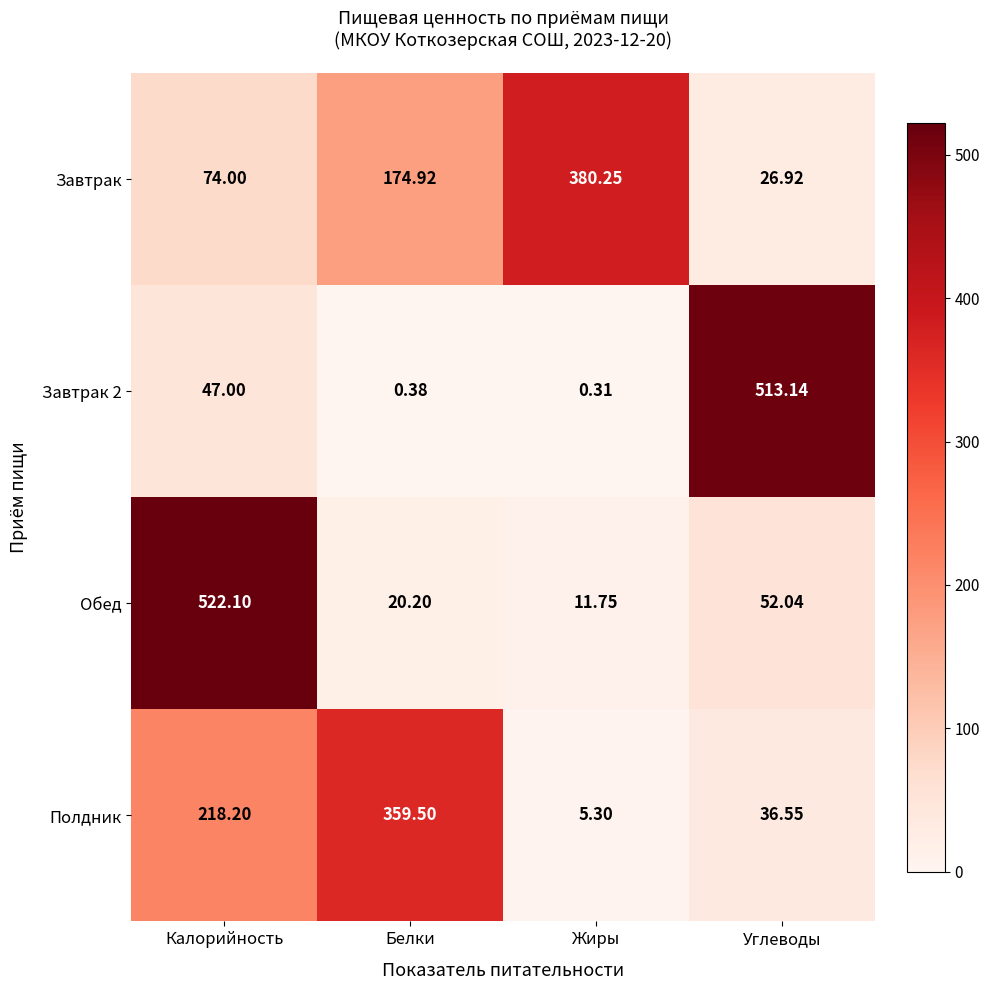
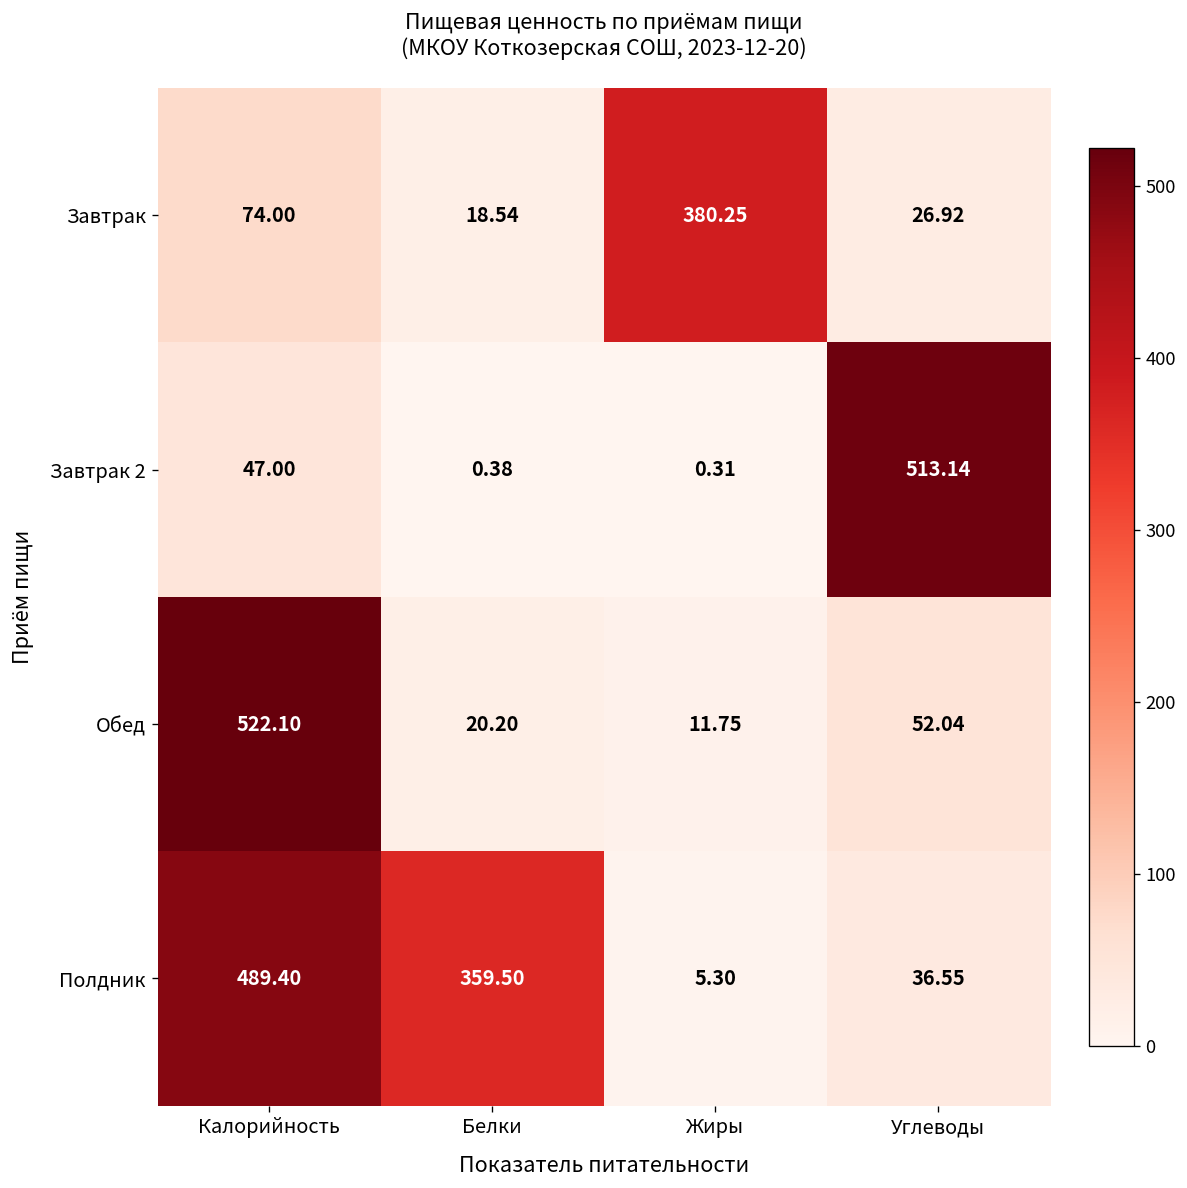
Завтрак, Белки: 174.92 -> 18.54
Полдник, Калорийность: 218.20 -> 489.40
